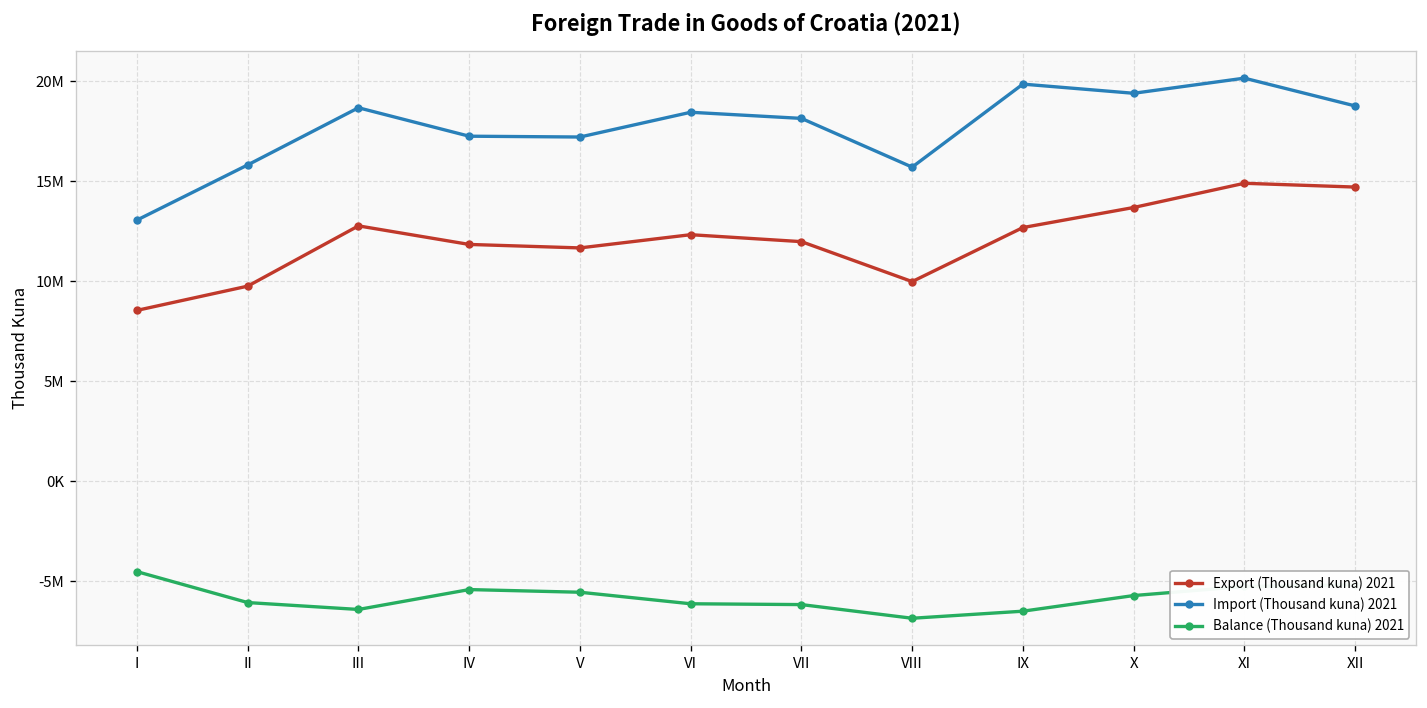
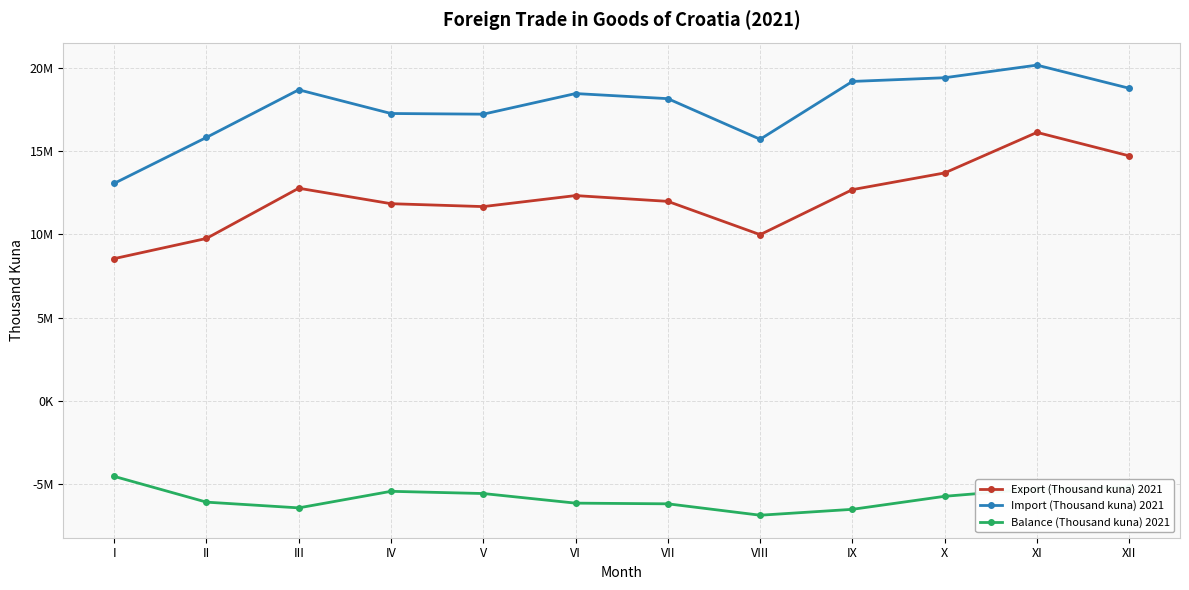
Import (Thousand kuna) 2021, IX: 19900000 -> 19200000
Export (Thousand kuna) 2021, XI: 14900000 -> 16100000
